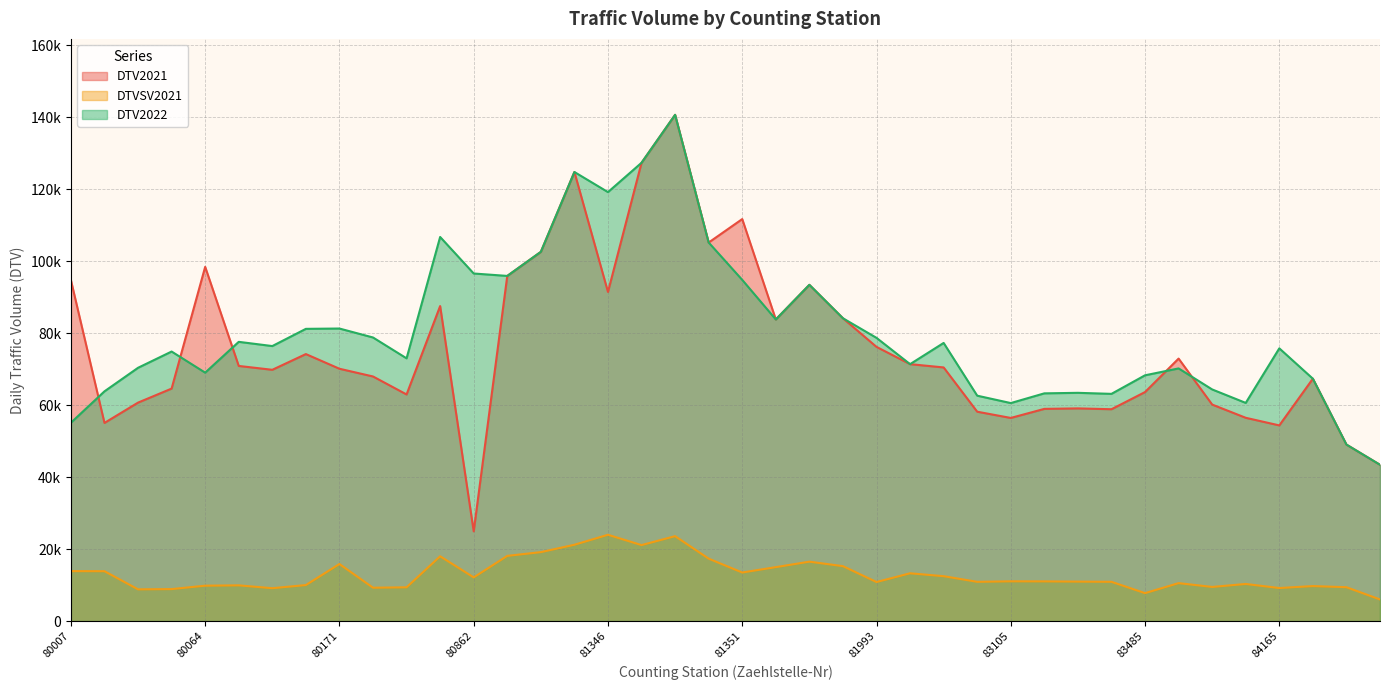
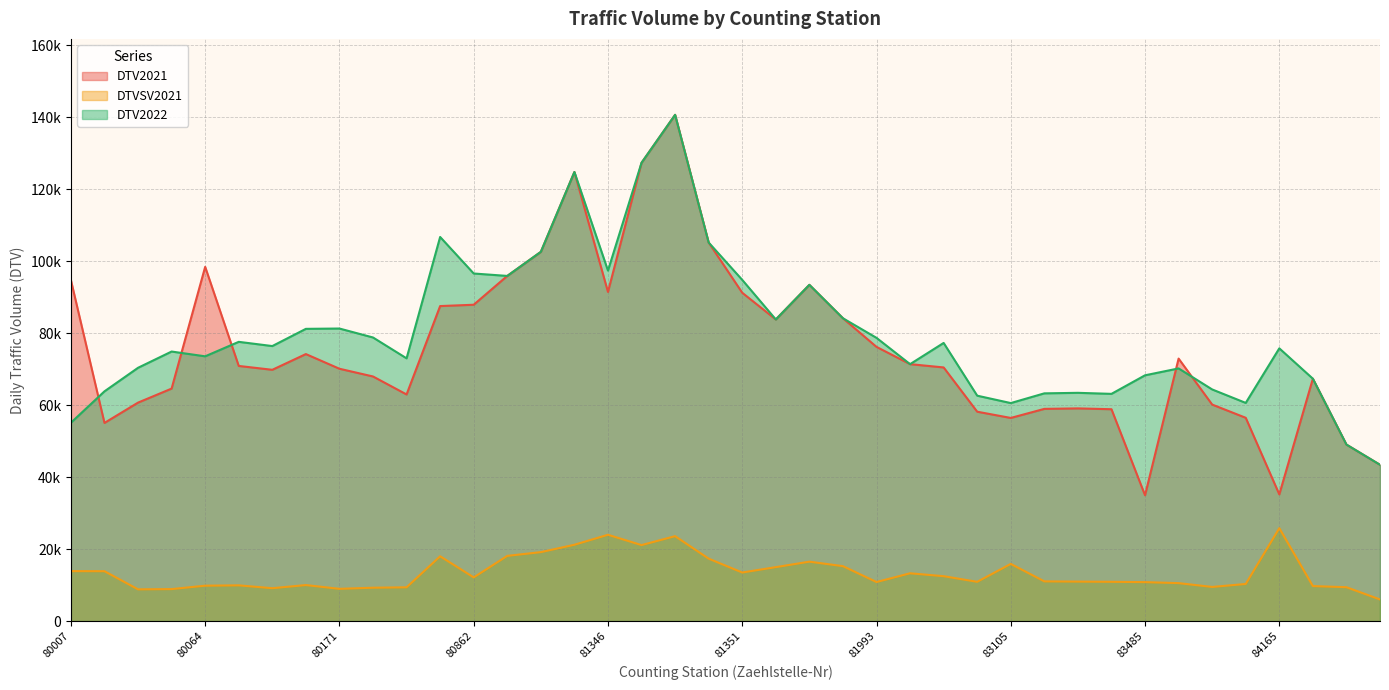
DTV2022, 80064: 69000 -> 74000
DTVSV2021, 80171: 16000 -> 9000
DTV2021, 80862: 25000 -> 88000
DTV2022, 81346: 119000 -> 97000
DTV2021, 81351: 112000 -> 91000
DTVSV2021, 83105: 11000 -> 16000
DTV2021, 83485: 64000 -> 35000
DTVSV2021, 83485: 8000 -> 11000
DTV2021, 84165: 54000 -> 35000
DTVSV2021, 84165: 9000 -> 26000
